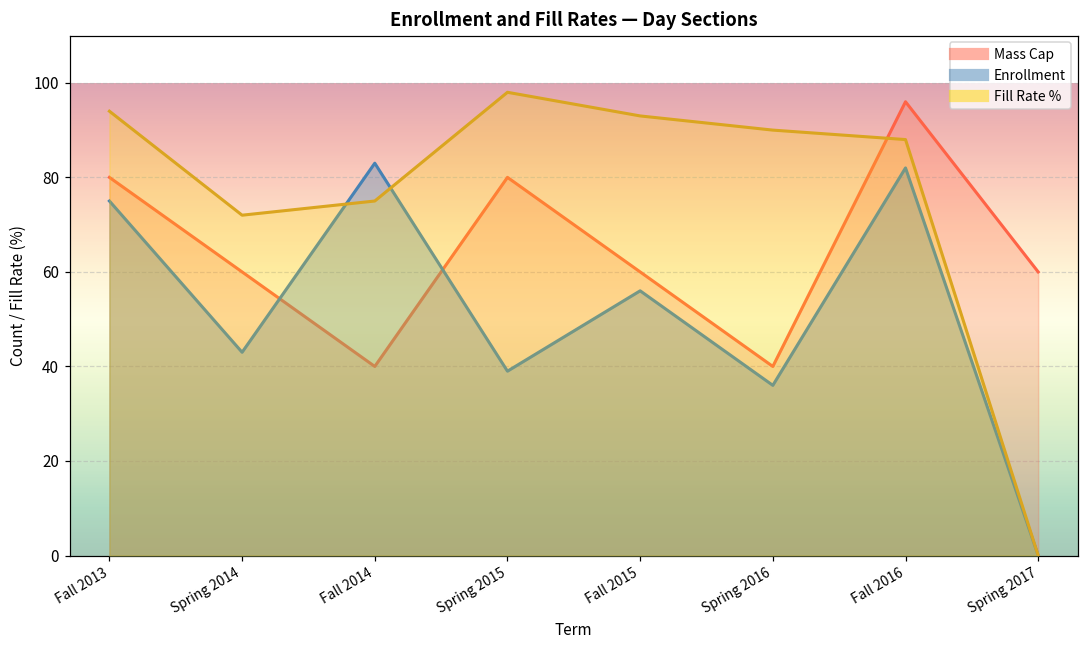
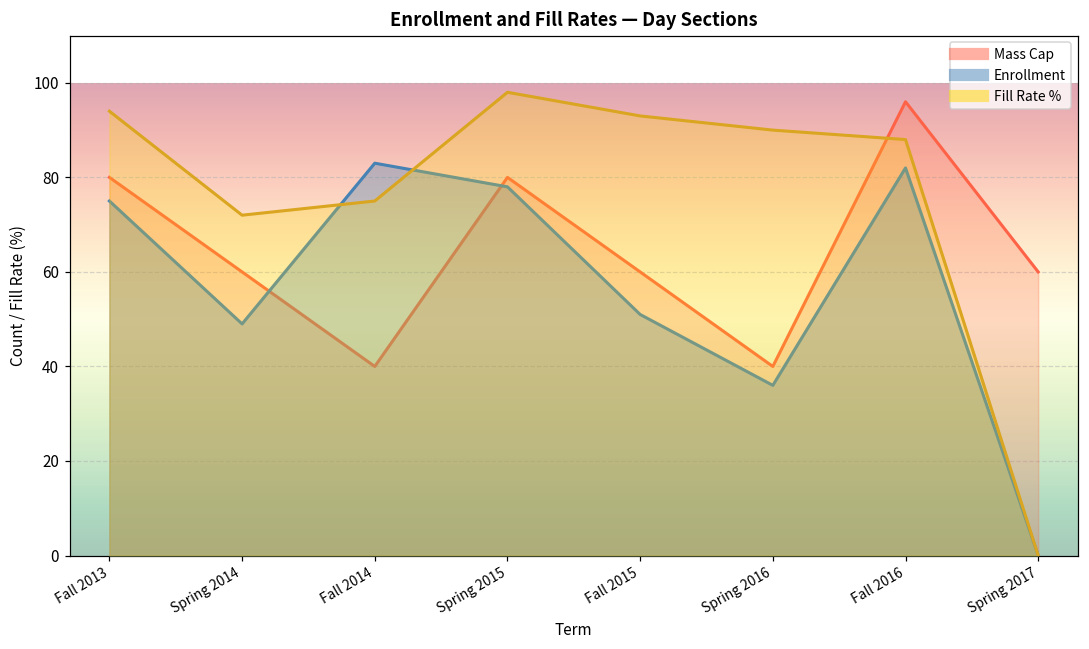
Enrollment, Spring 2014: 43 -> 49
Enrollment, Spring 2015: 39 -> 78
Enrollment, Fall 2015: 56 -> 51
